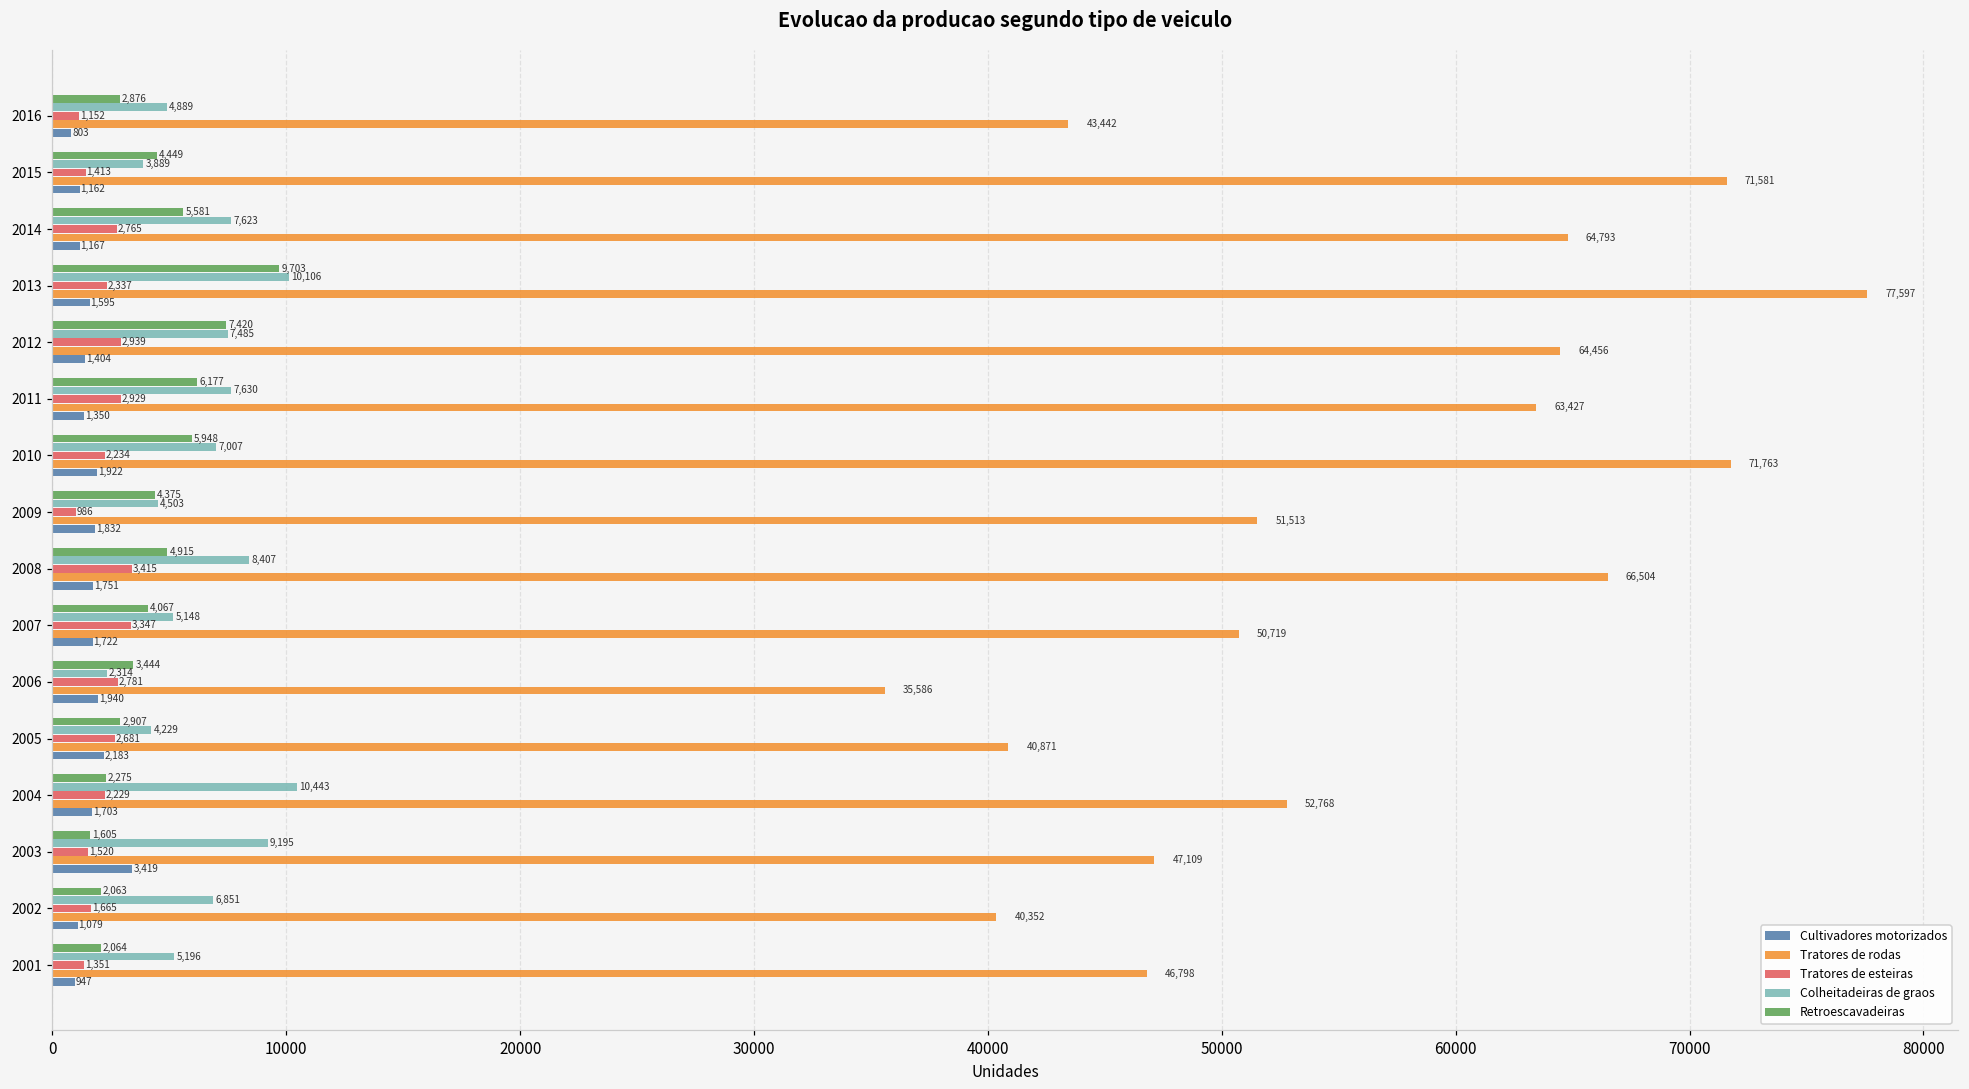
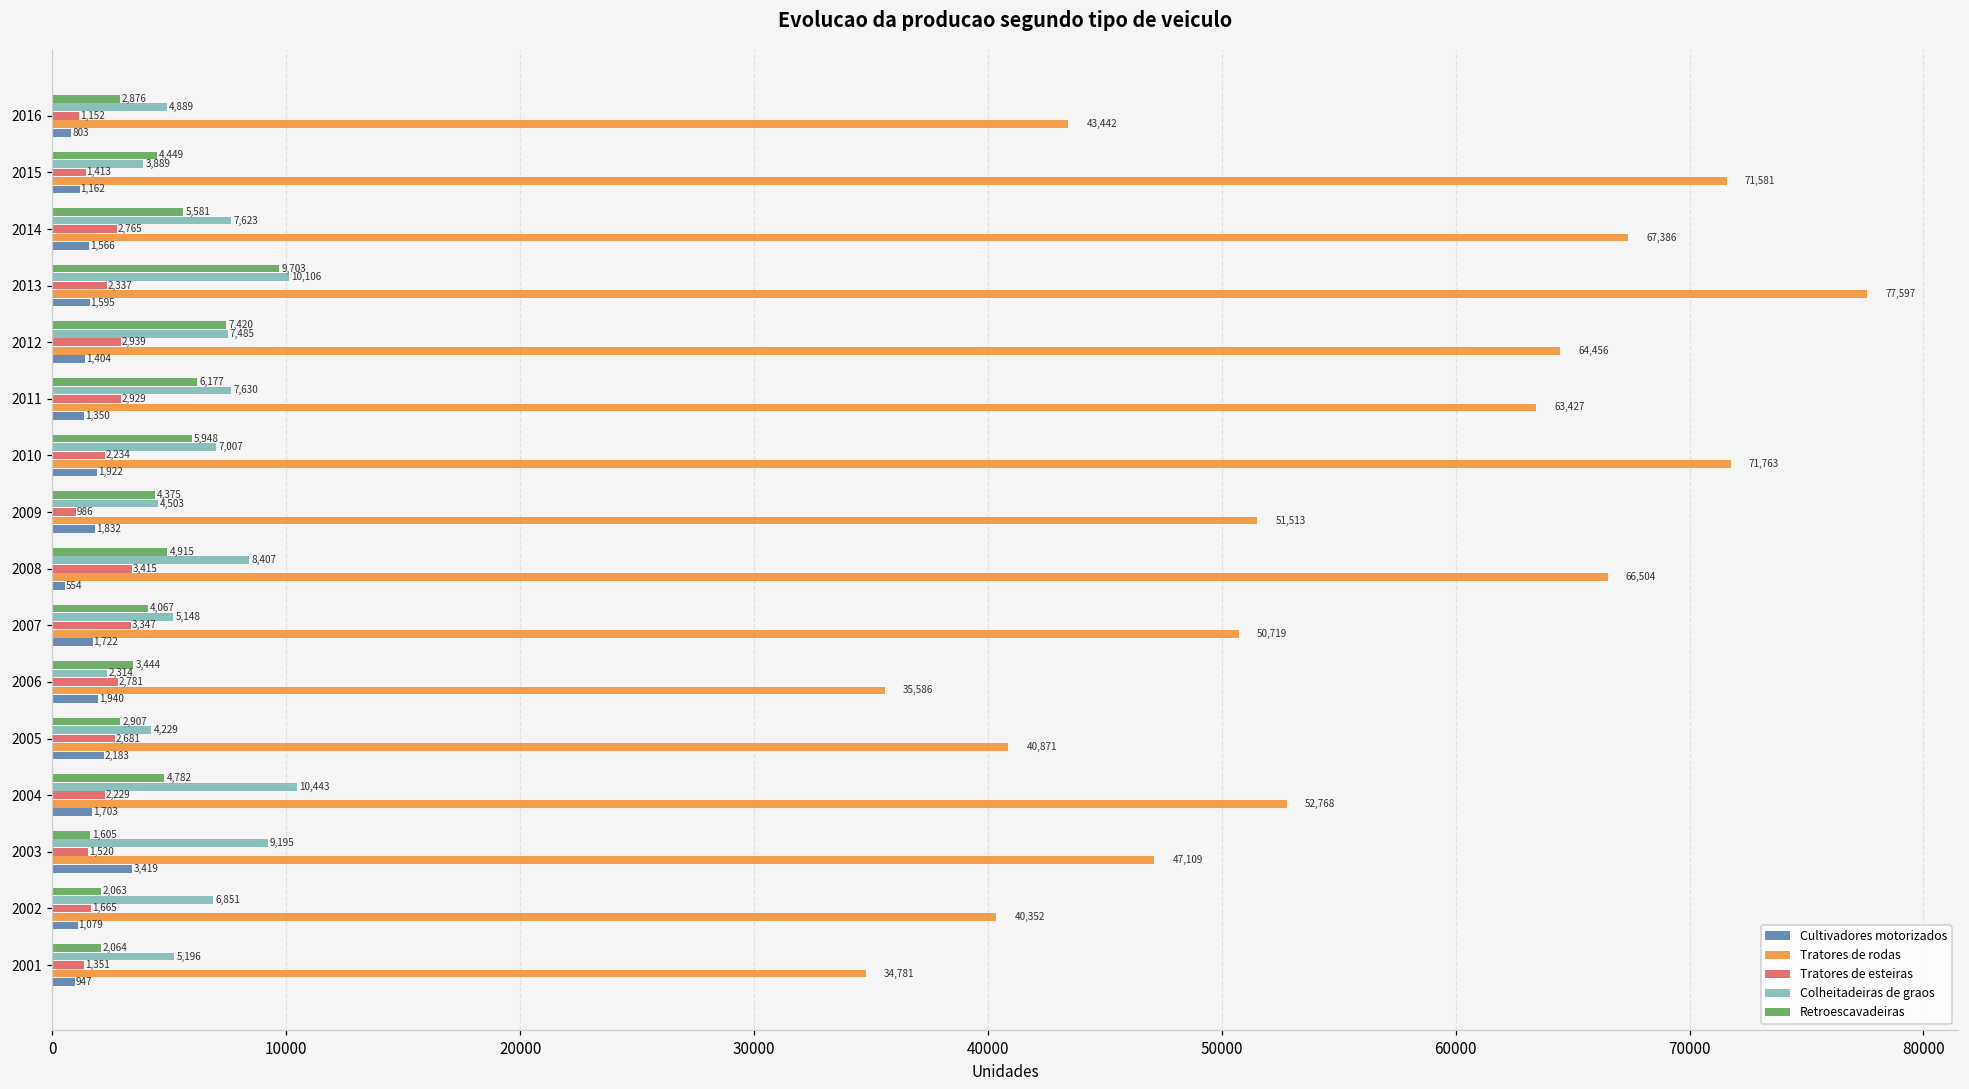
Tratores de rodas, 2014: 64,793 -> 67,386
Cultivadores motorizados, 2014: 1,167 -> 1,566
Cultivadores motorizados, 2008: 1,751 -> 554
Retroescavadeiras, 2004: 2,275 -> 4,782
Tratores de rodas, 2001: 46,798 -> 34,781
